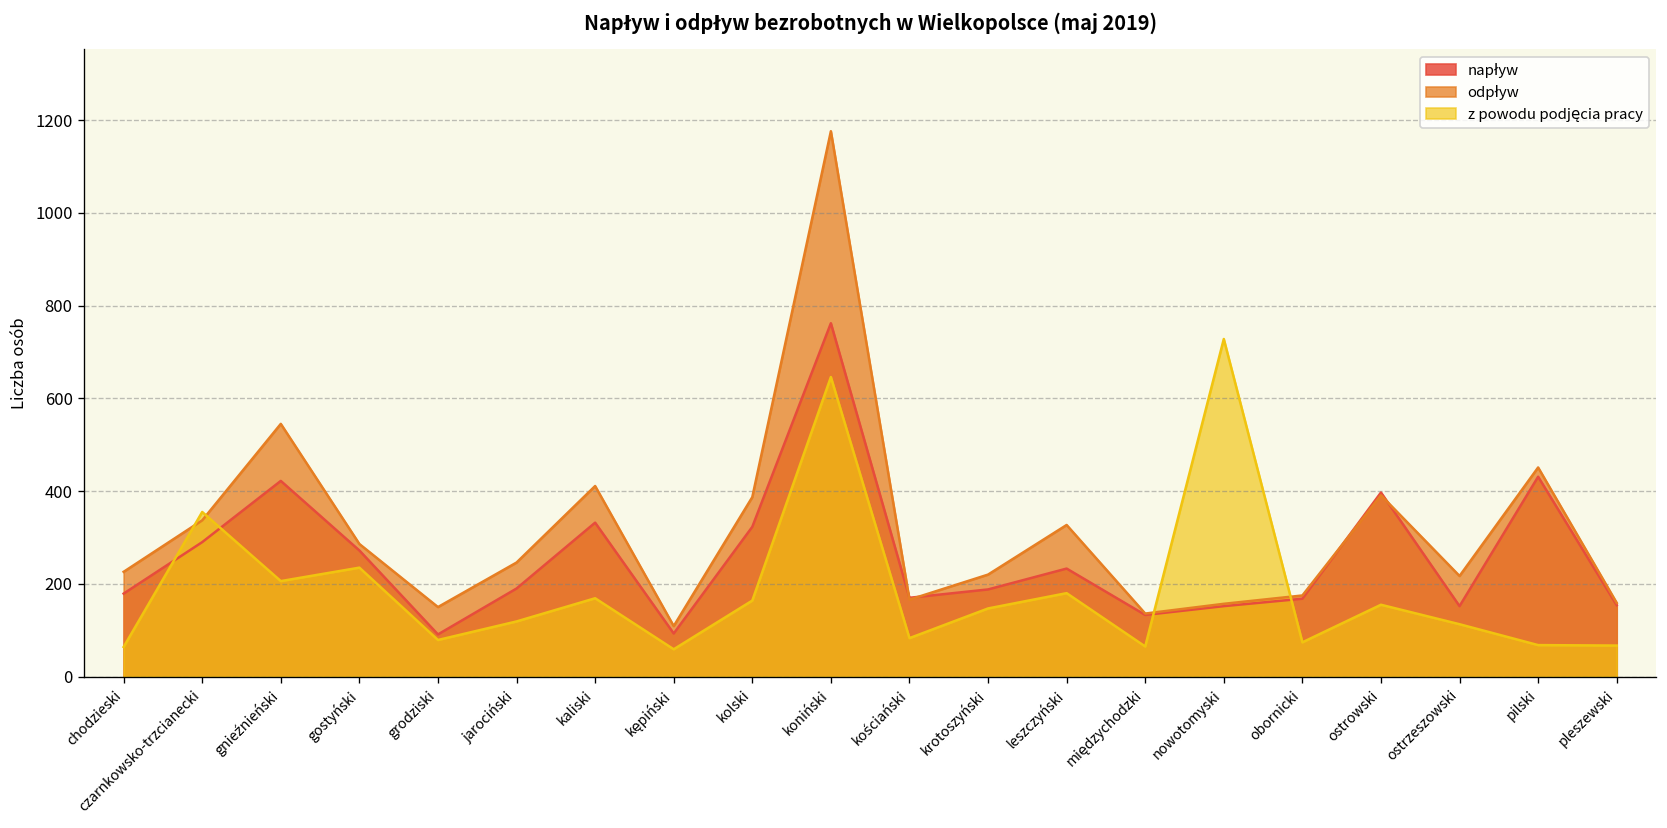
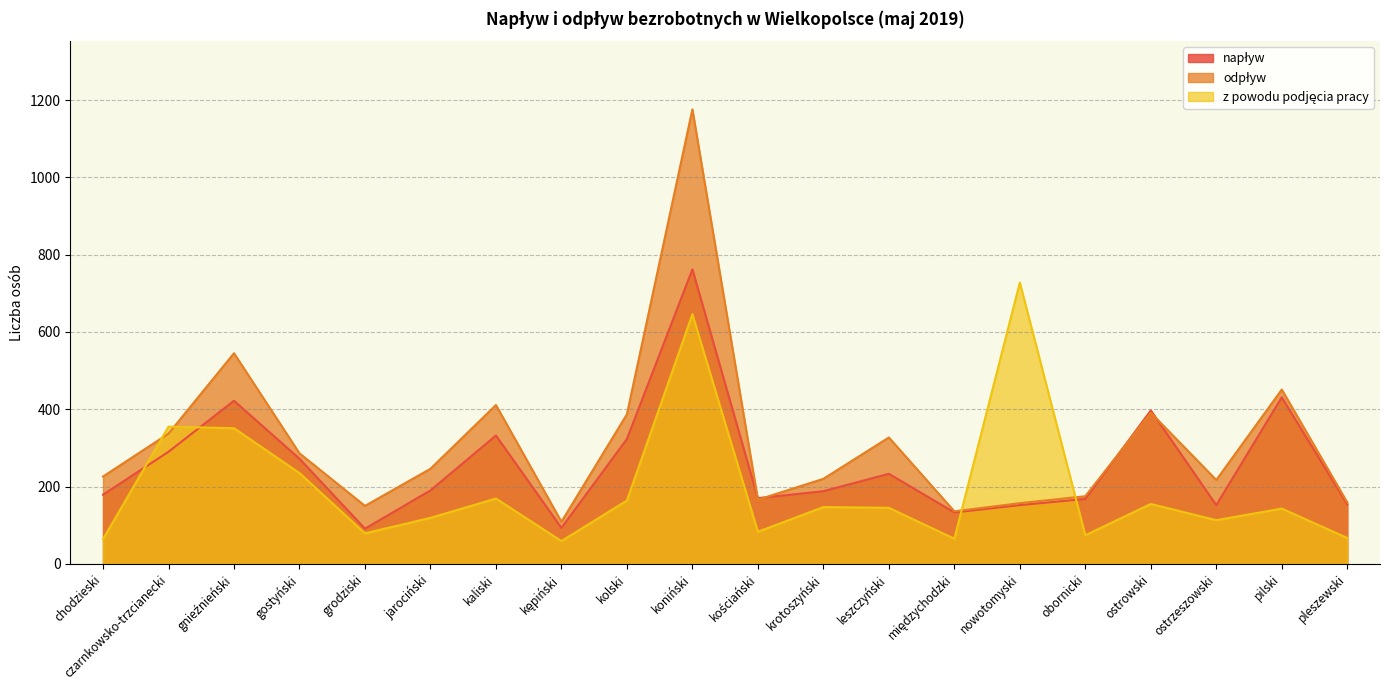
z powodu podjęcia pracy, gnieźnieński: 210 -> 350
z powodu podjęcia pracy, leszczyński: 180 -> 150
z powodu podjęcia pracy, pilski: 70 -> 140
